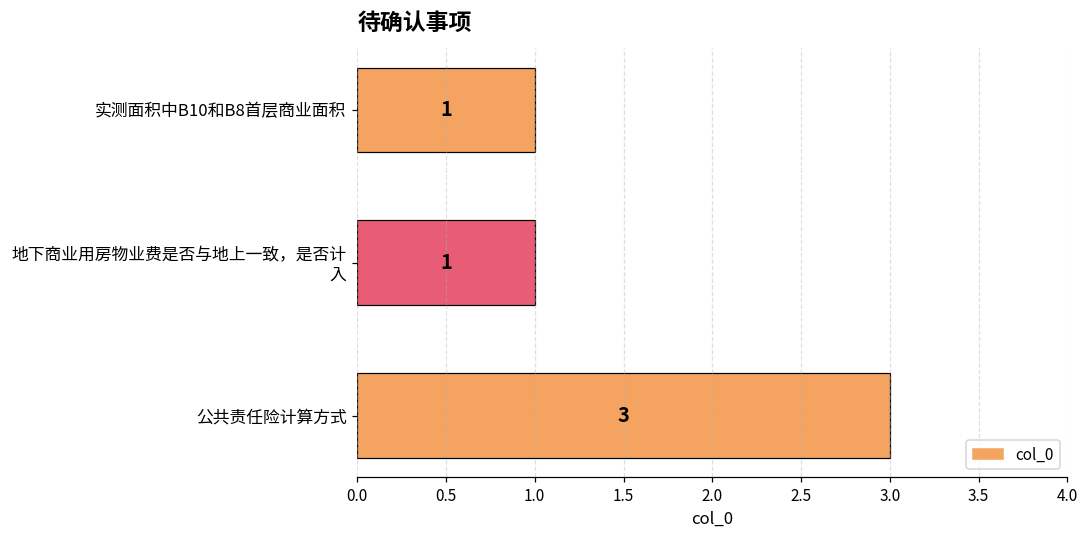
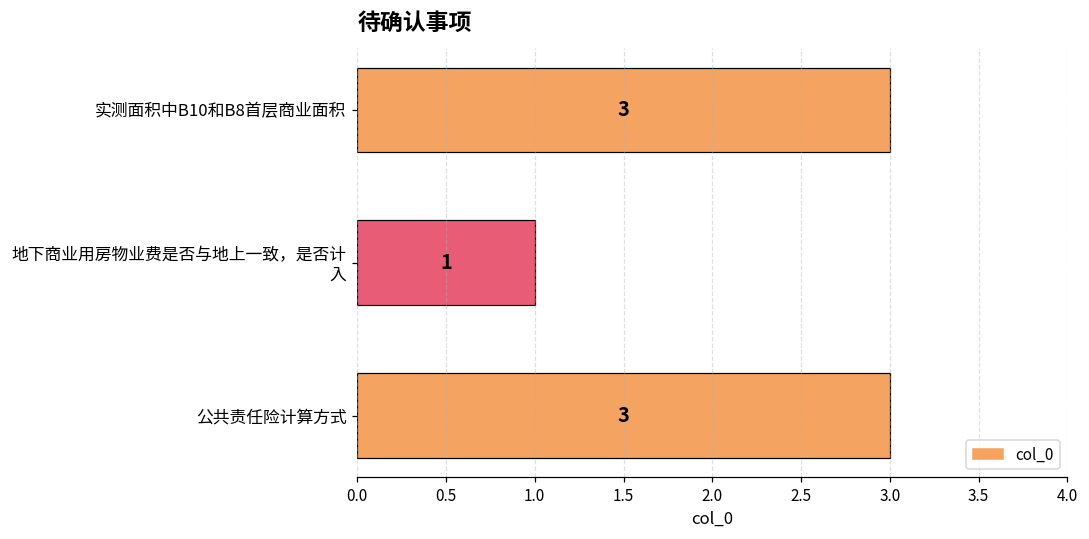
实测面积中B10和B8首层商业面积: 1 -> 3
